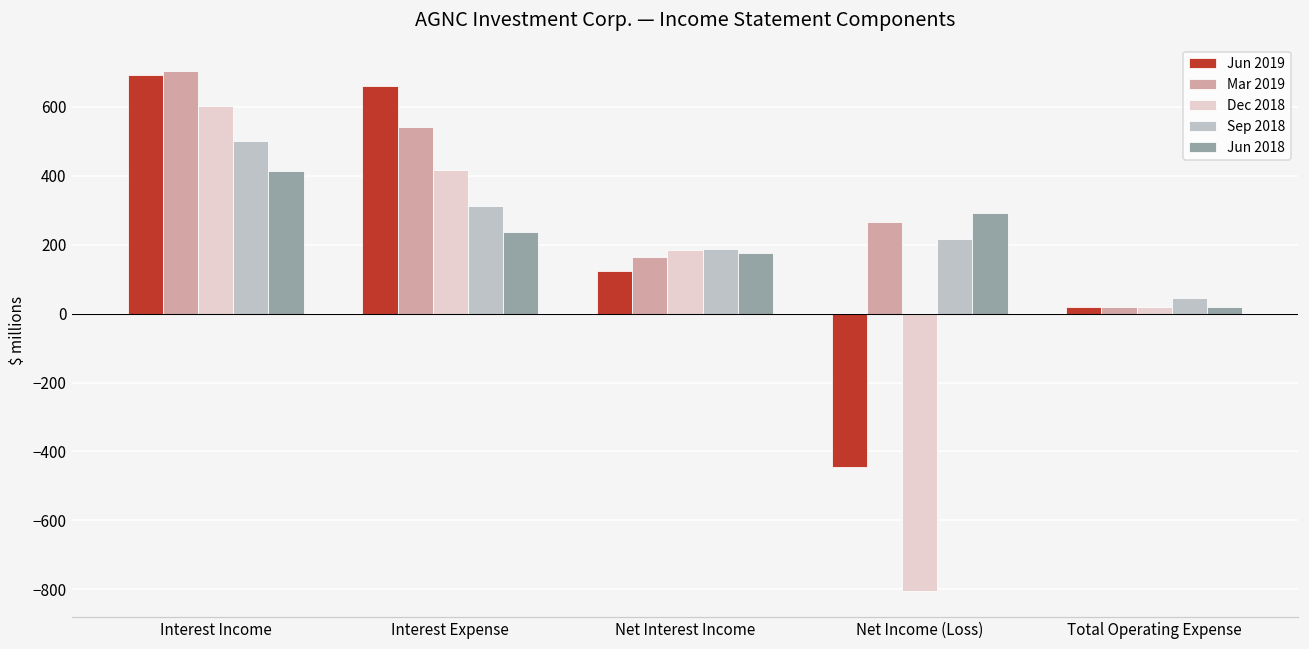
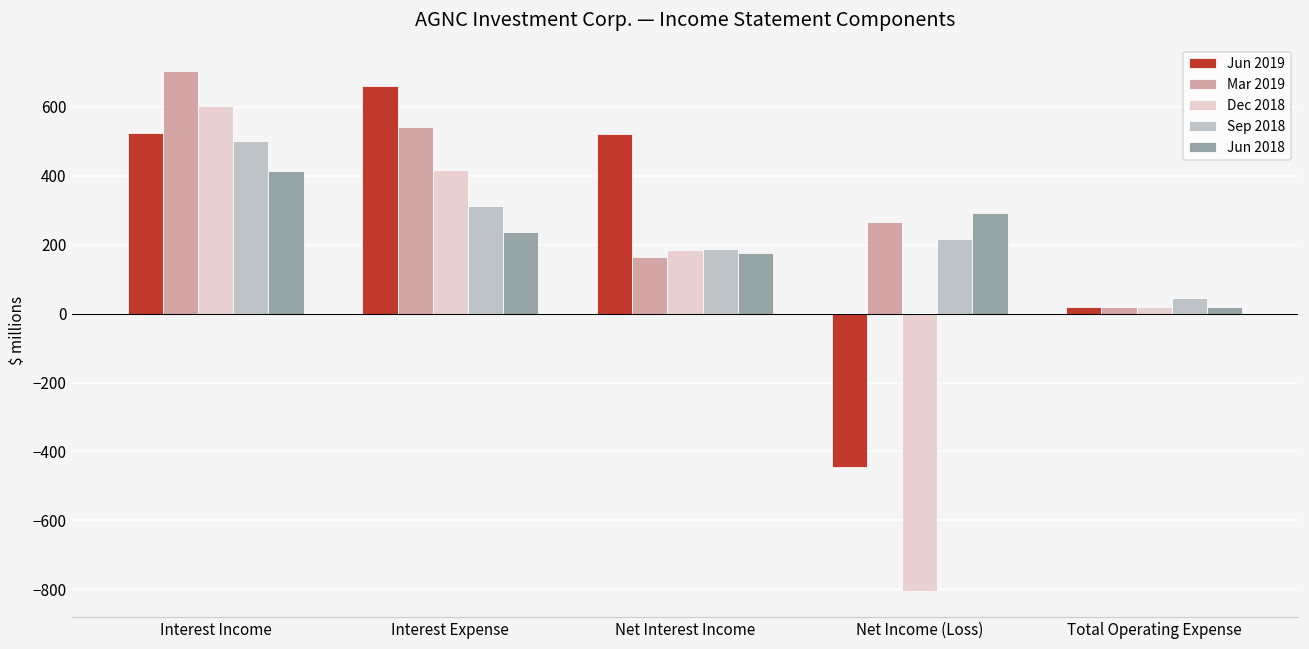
Jun 2019, Interest Income: 690 -> 520
Jun 2019, Net Interest Income: 120 -> 520
